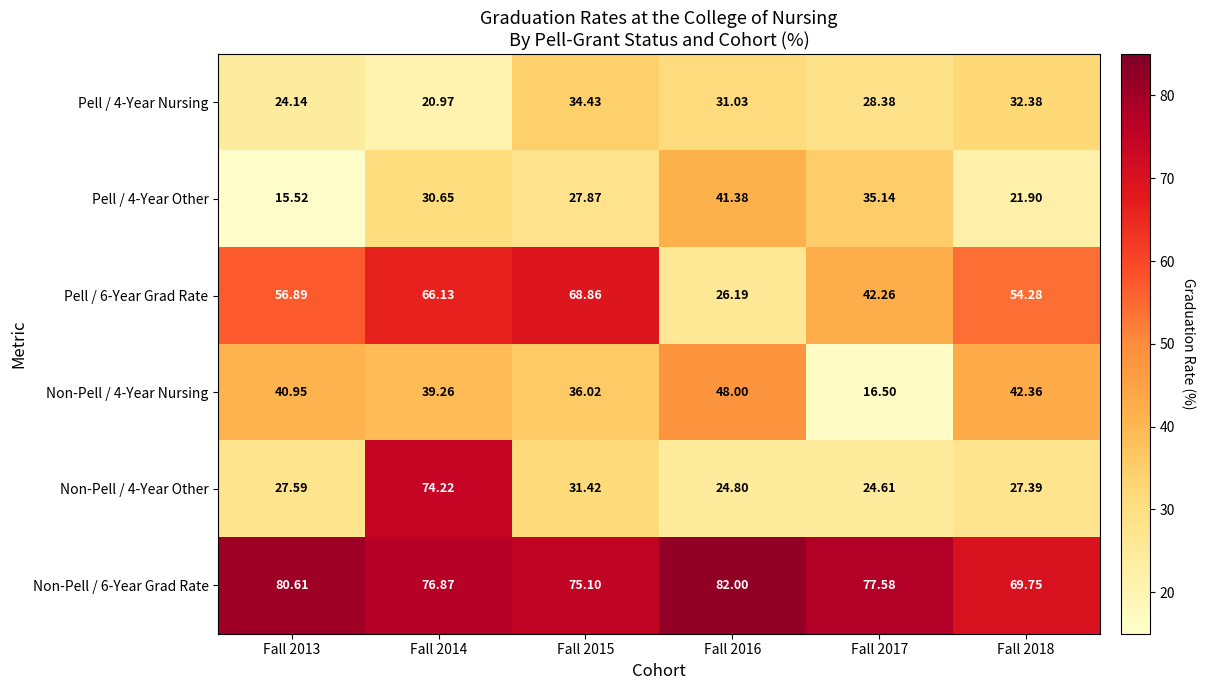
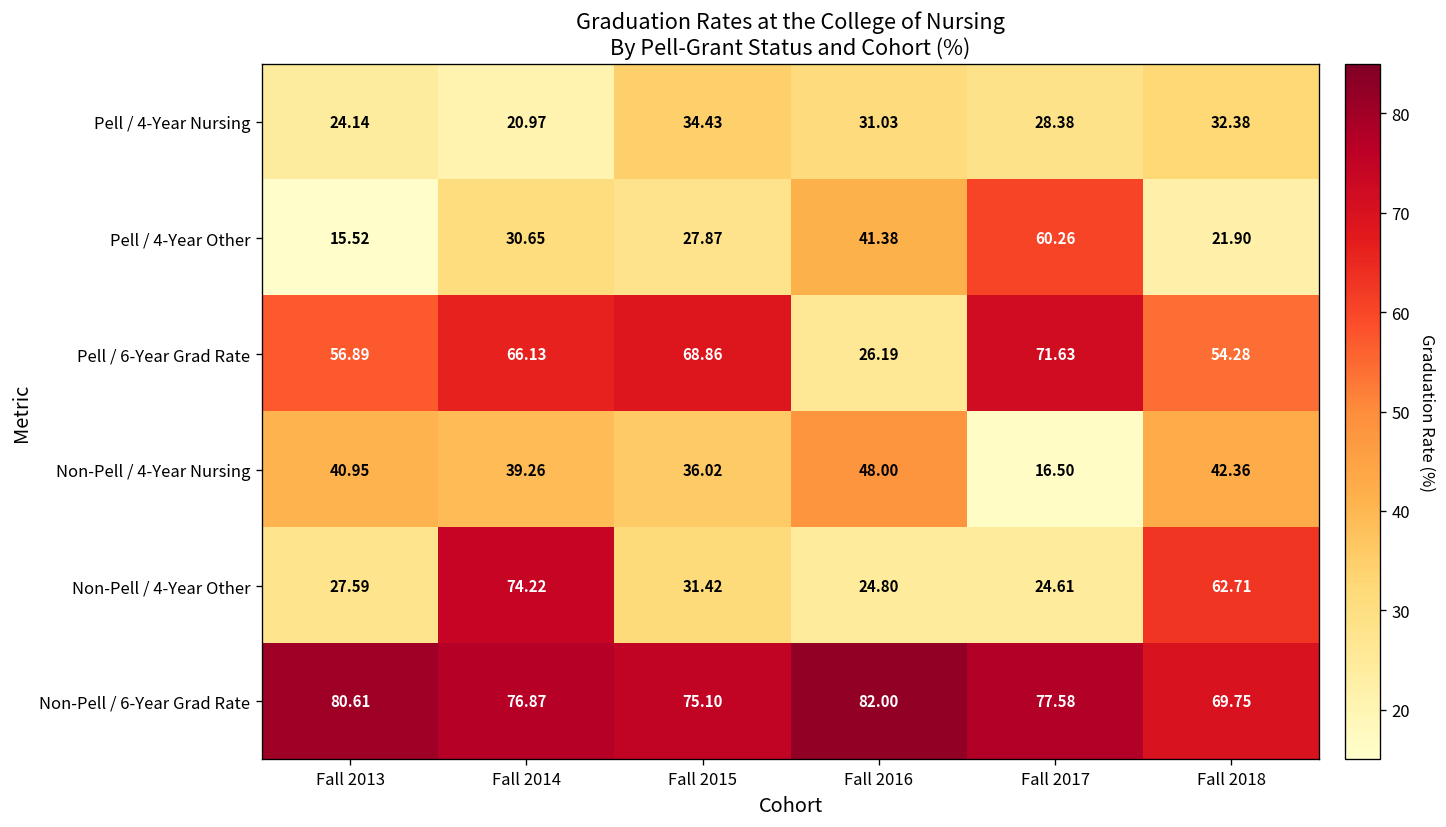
Pell / 4-Year Other, Fall 2017: 35.14 -> 60.26
Pell / 6-Year Grad Rate, Fall 2017: 42.26 -> 71.63
Non-Pell / 4-Year Other, Fall 2018: 27.39 -> 62.71
